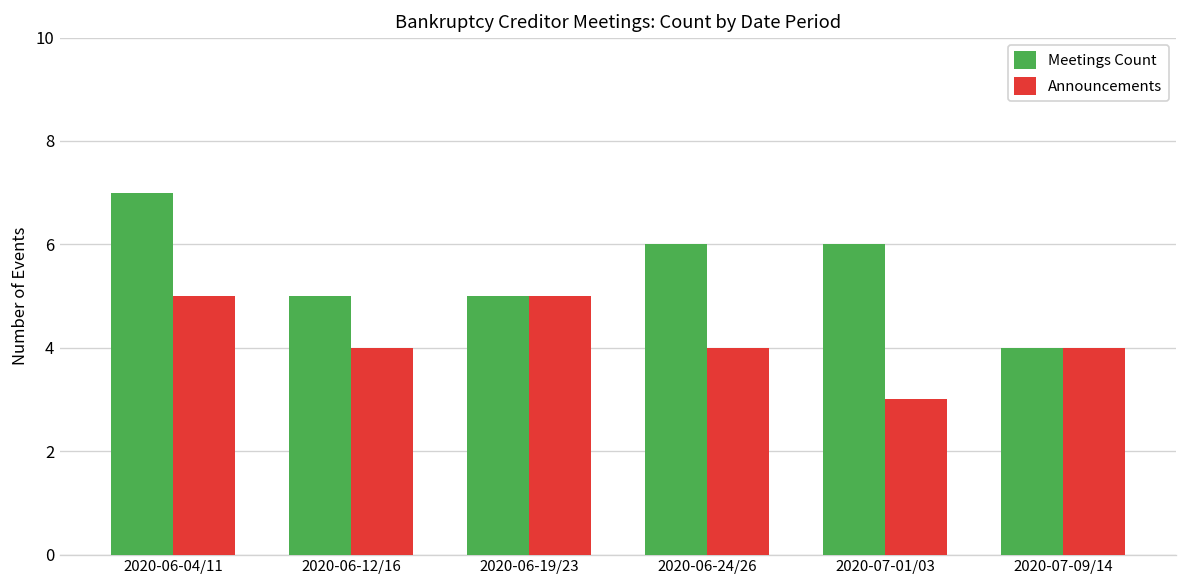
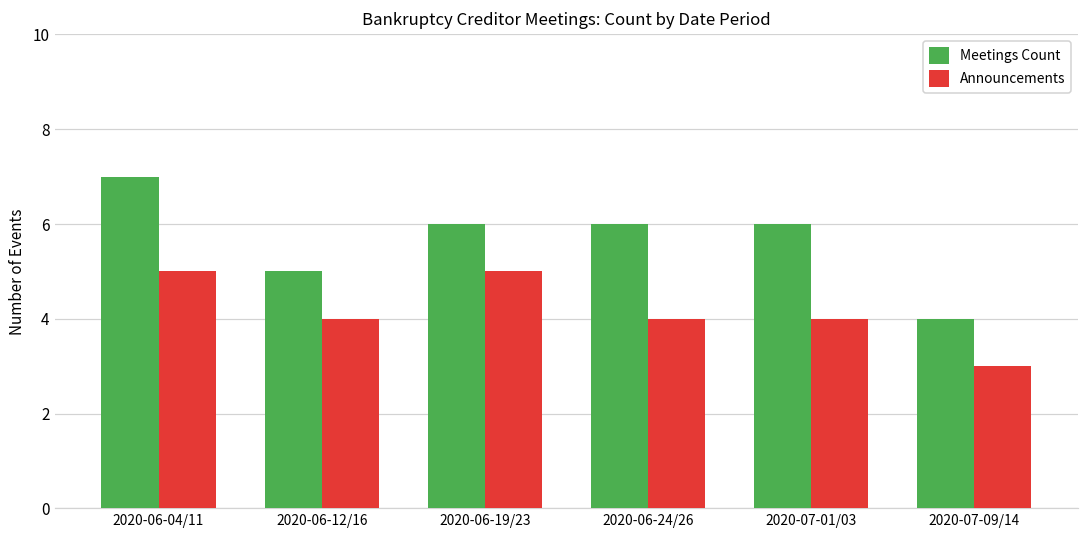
Meetings Count, 2020-06-19/23: 5 -> 6
Announcements, 2020-07-01/03: 3 -> 4
Announcements, 2020-07-09/14: 4 -> 3
